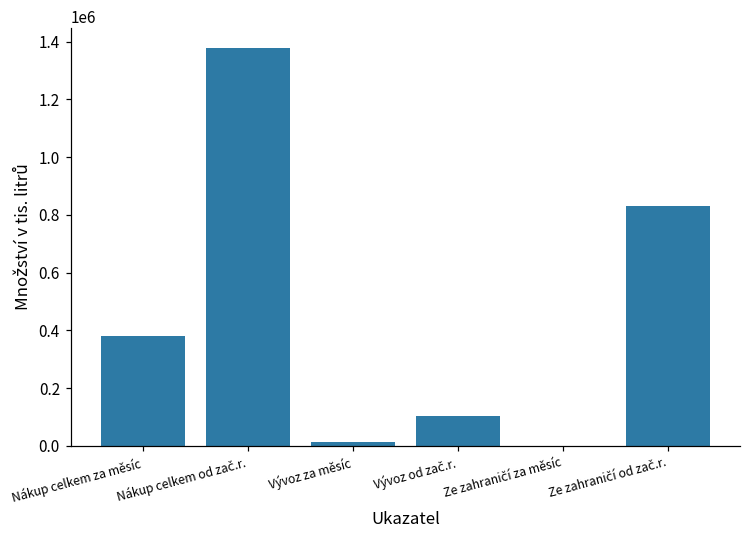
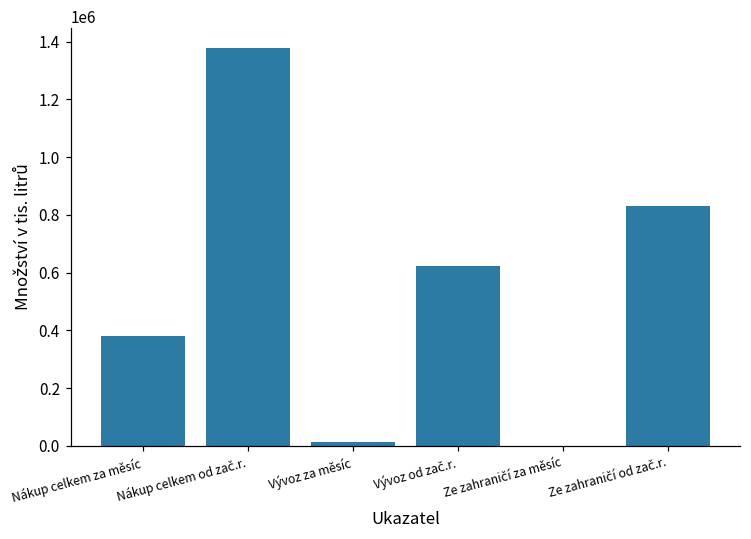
Vývoz od zač.r.: 100000 -> 620000
